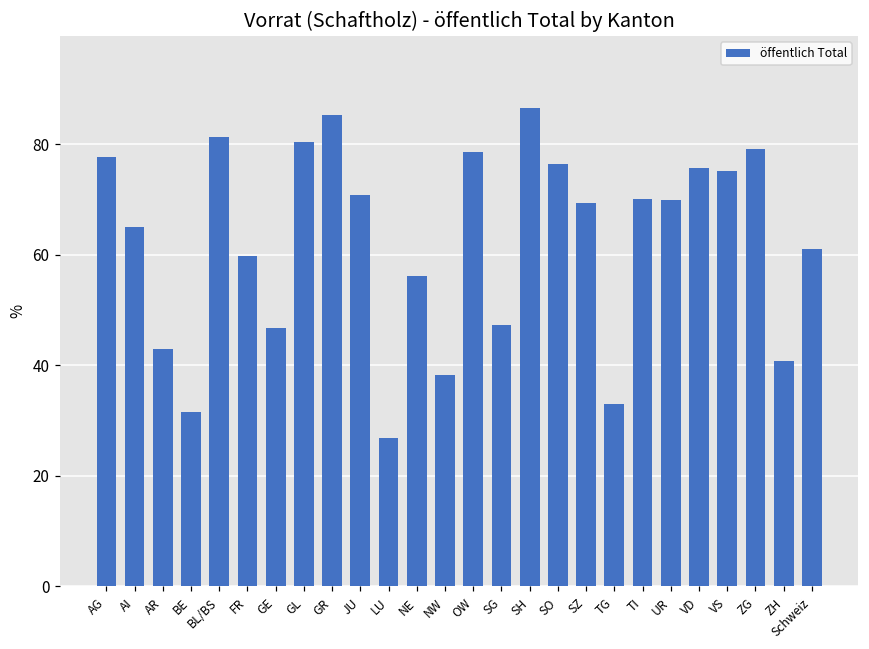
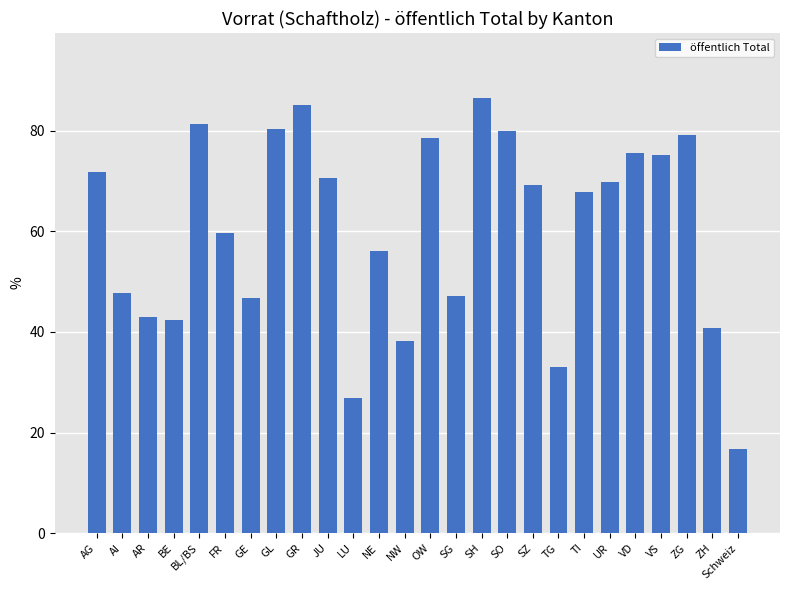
AG: 78 -> 72
AI: 65 -> 48
BE: 32 -> 42
SO: 76 -> 80
TI: 70 -> 68
Schweiz: 61 -> 17
